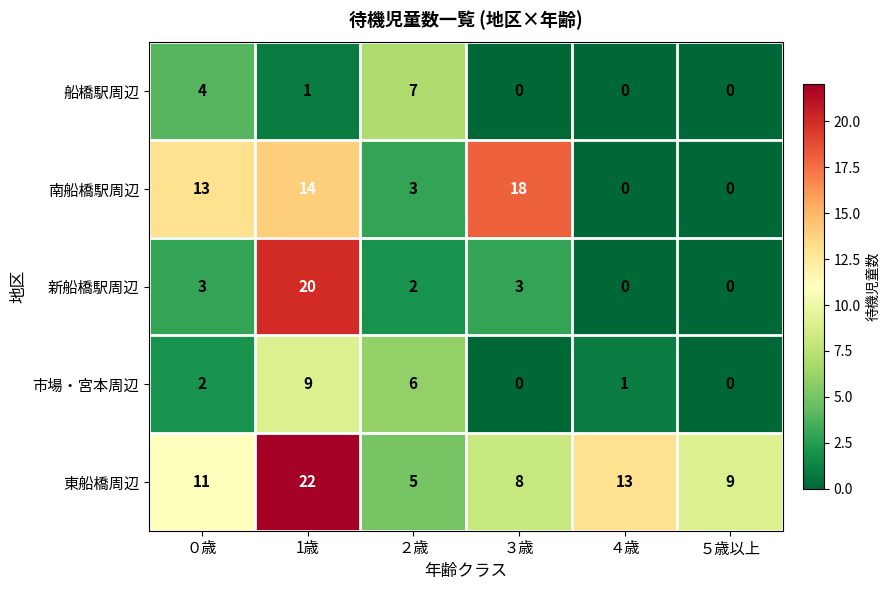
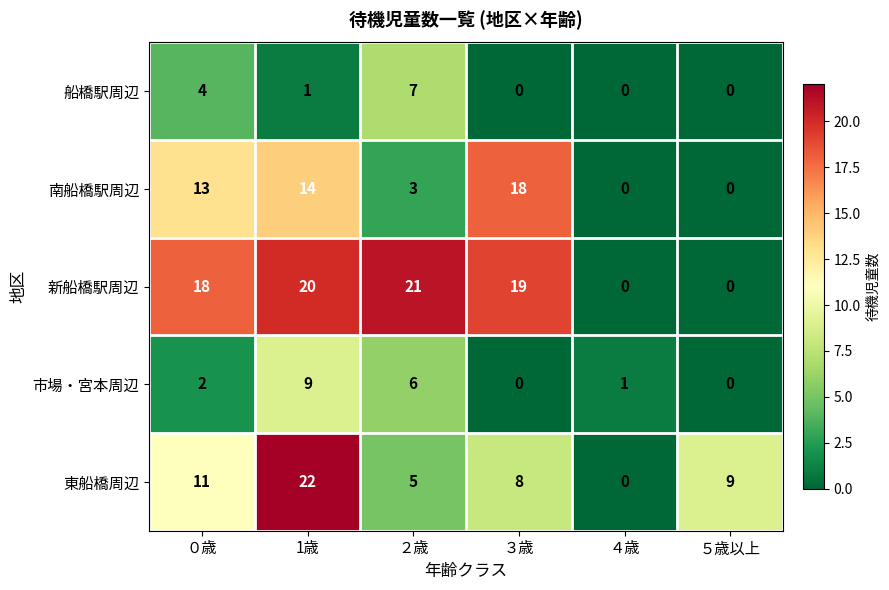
新船橋駅周辺, ０歳: 3 -> 18
新船橋駅周辺, ２歳: 2 -> 21
新船橋駅周辺, ３歳: 3 -> 19
東船橋周辺, ４歳: 13 -> 0
